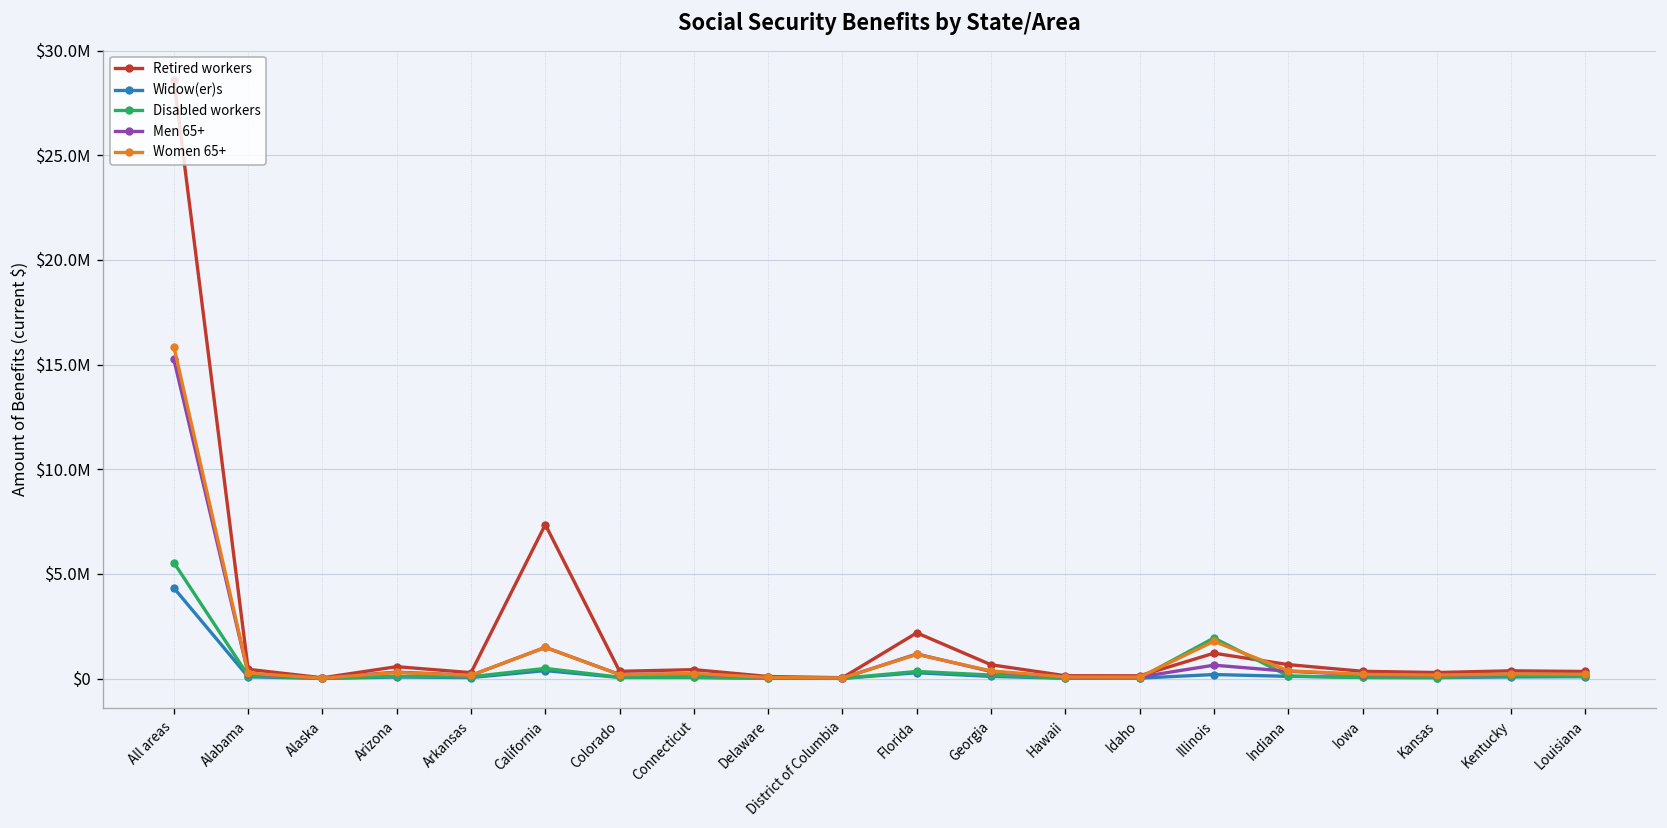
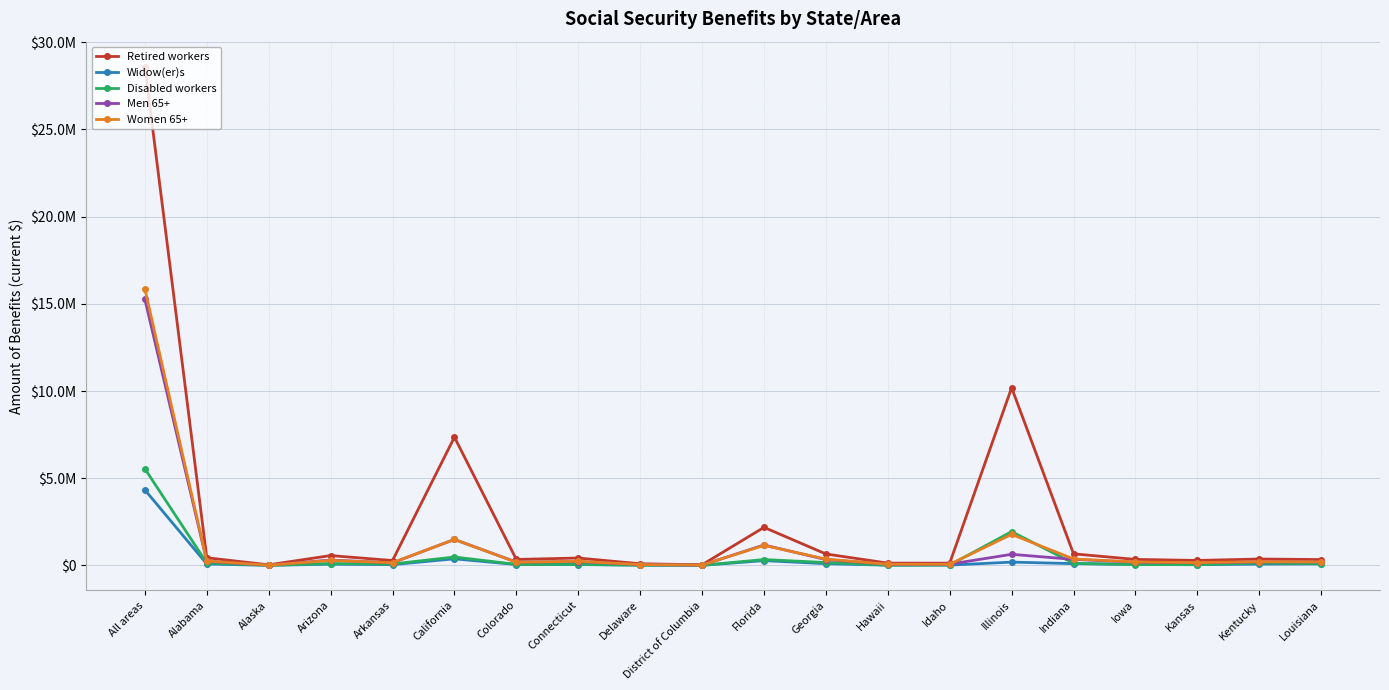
Retired workers, Illinois: $1200000 -> $10200000
